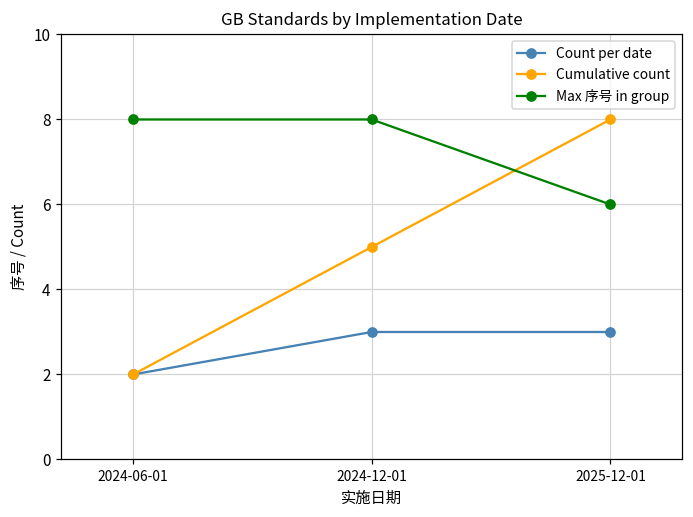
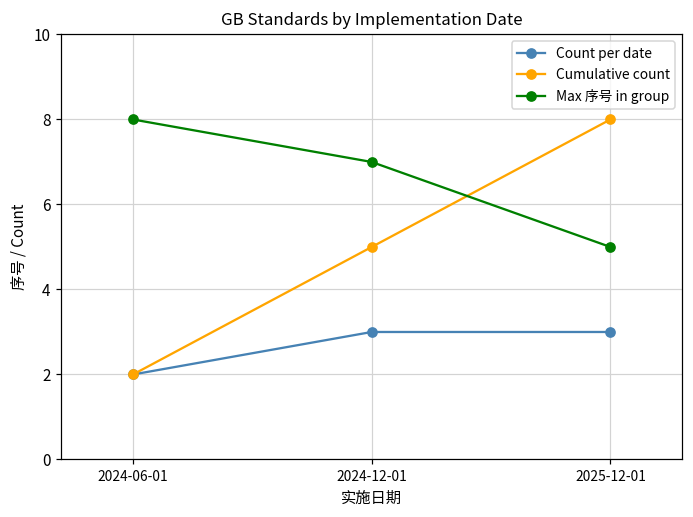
Max 序号 in group, 2024-12-01: 8 -> 7
Max 序号 in group, 2025-12-01: 6 -> 5
